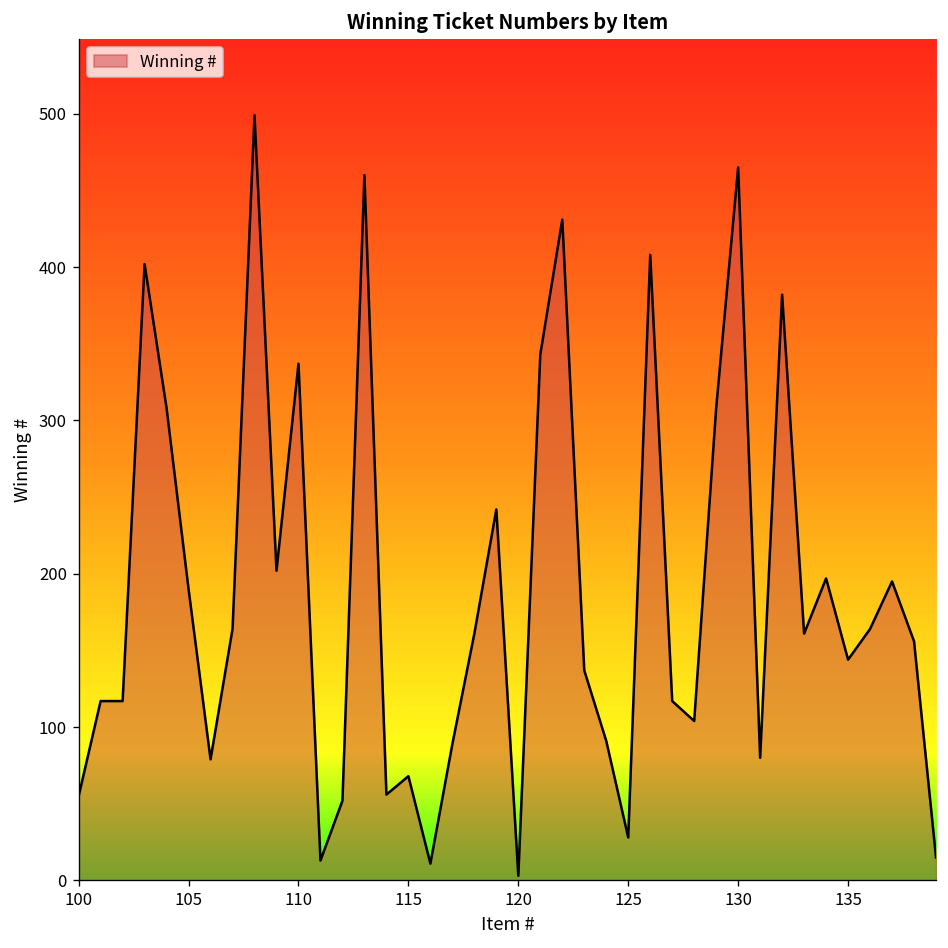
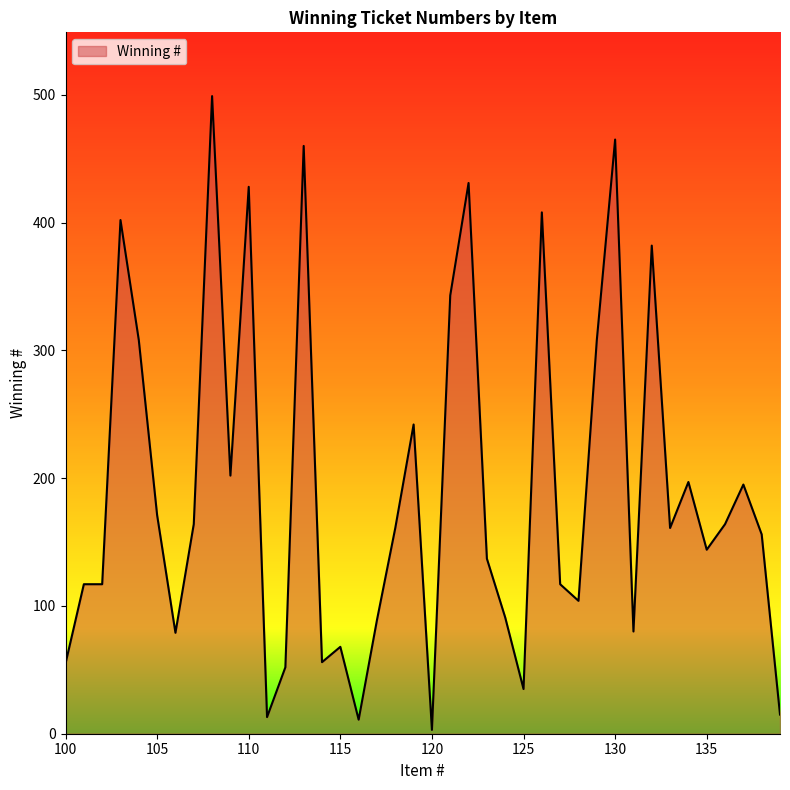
105: 190 -> 171
110: 337 -> 428
125: 28 -> 35
